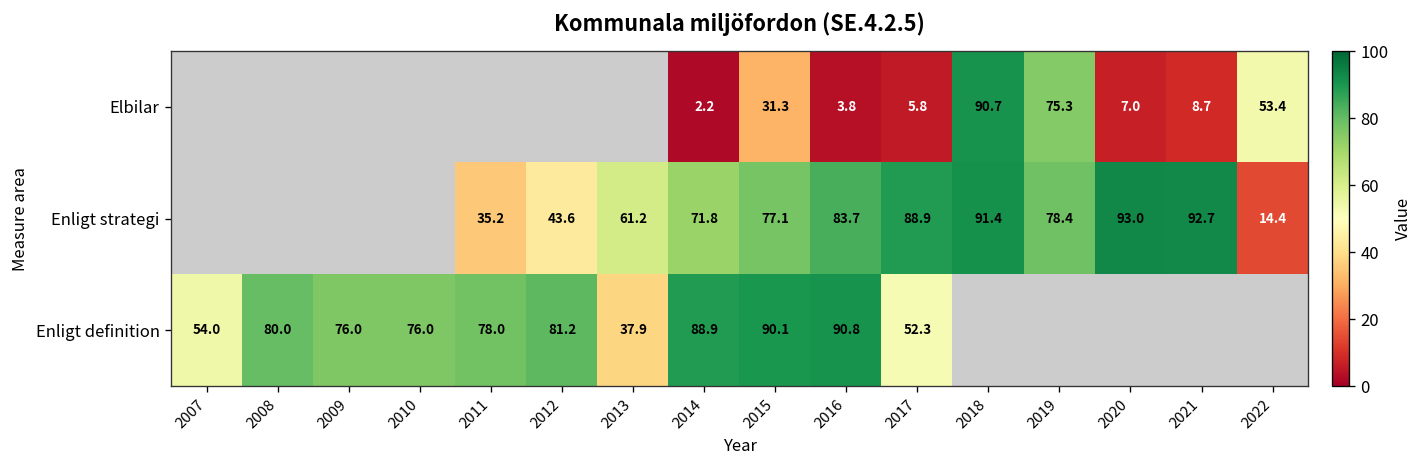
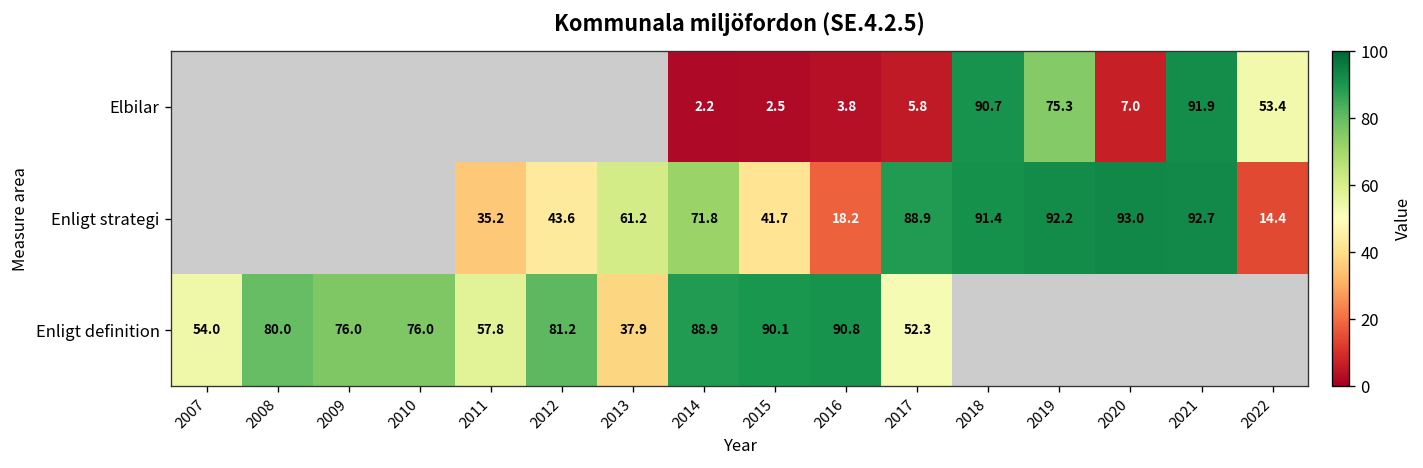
Elbilar, 2015: 31.3 -> 2.5
Elbilar, 2021: 8.7 -> 91.9
Enligt strategi, 2015: 77.1 -> 41.7
Enligt strategi, 2016: 83.7 -> 18.2
Enligt strategi, 2019: 78.4 -> 92.2
Enligt definition, 2011: 78.0 -> 57.8
